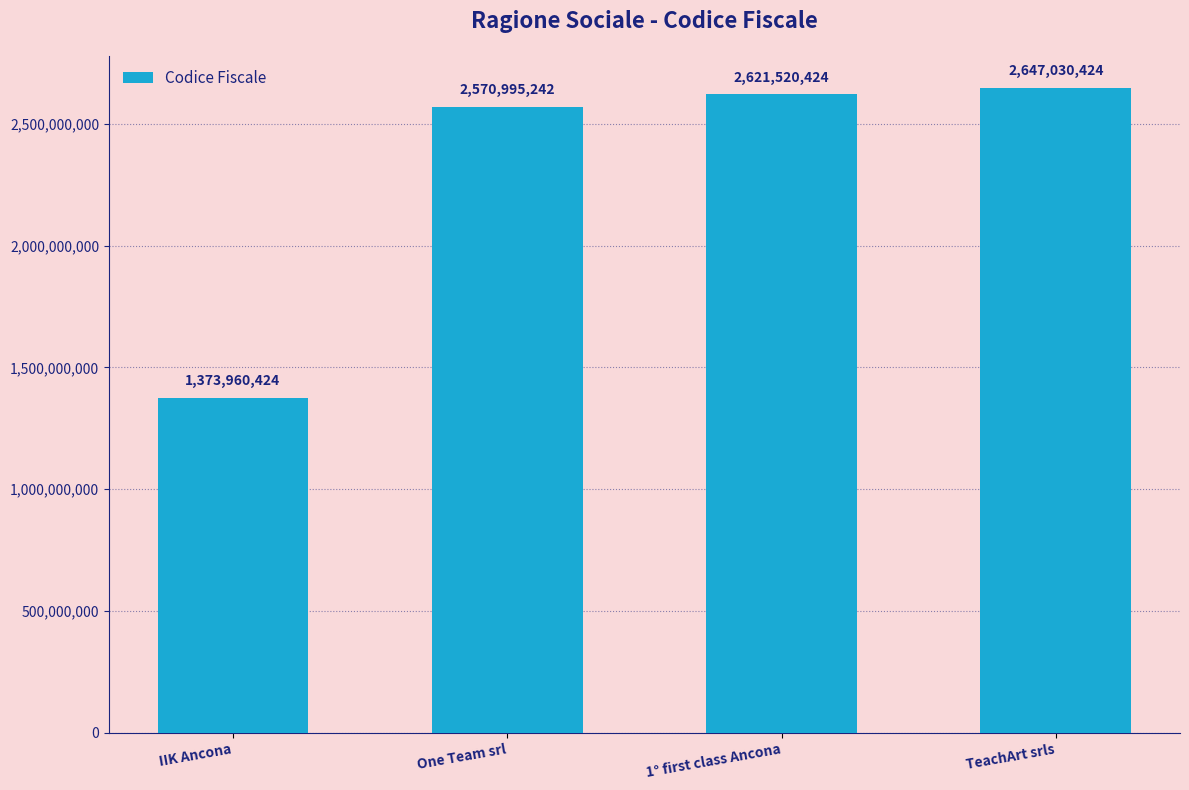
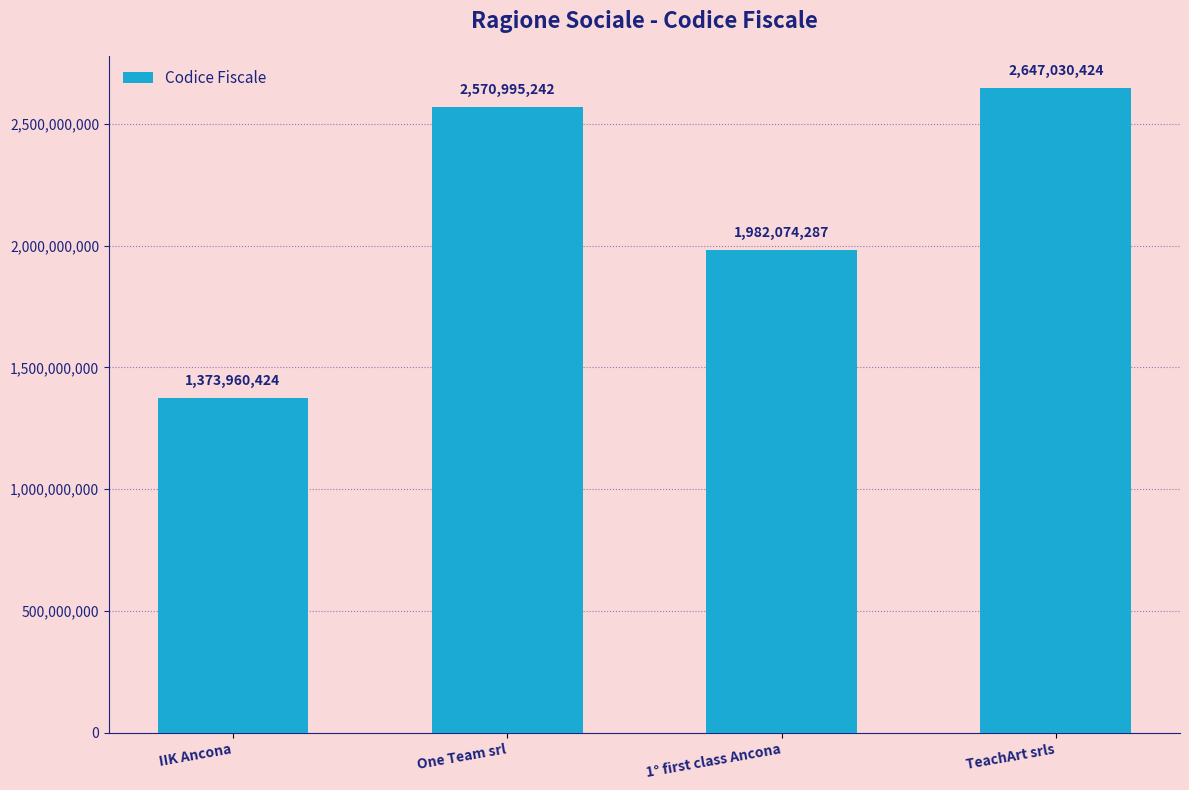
1° first class Ancona: 2,621,520,424 -> 1,982,074,287
